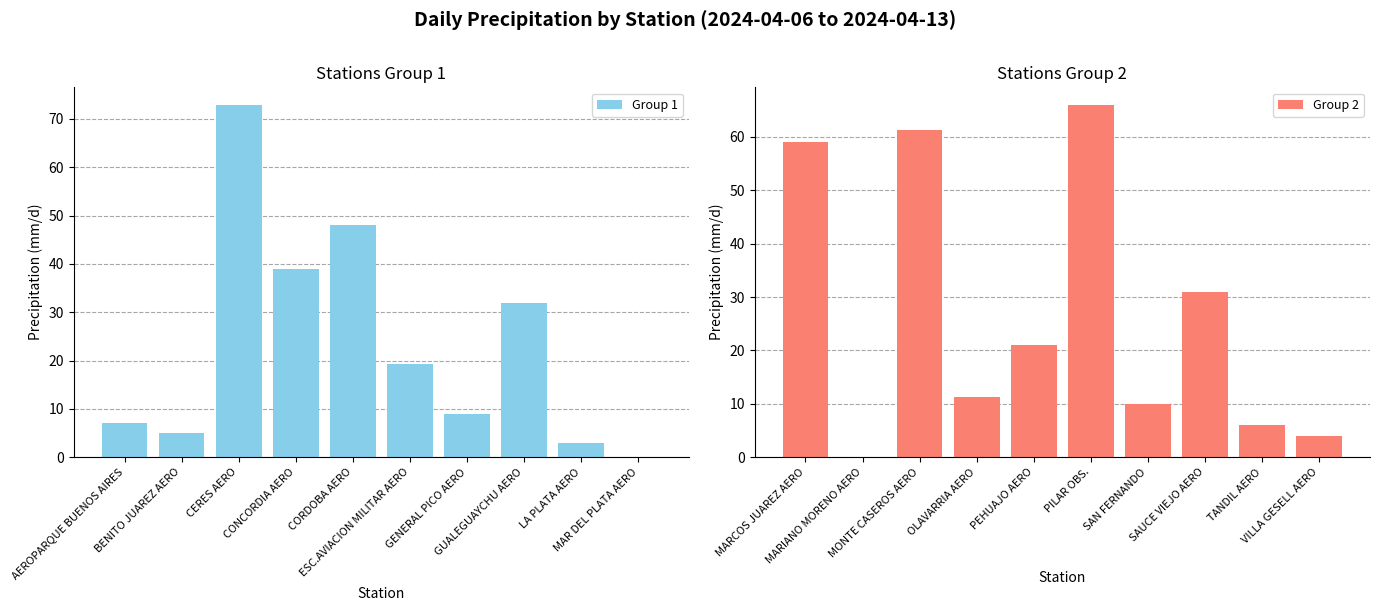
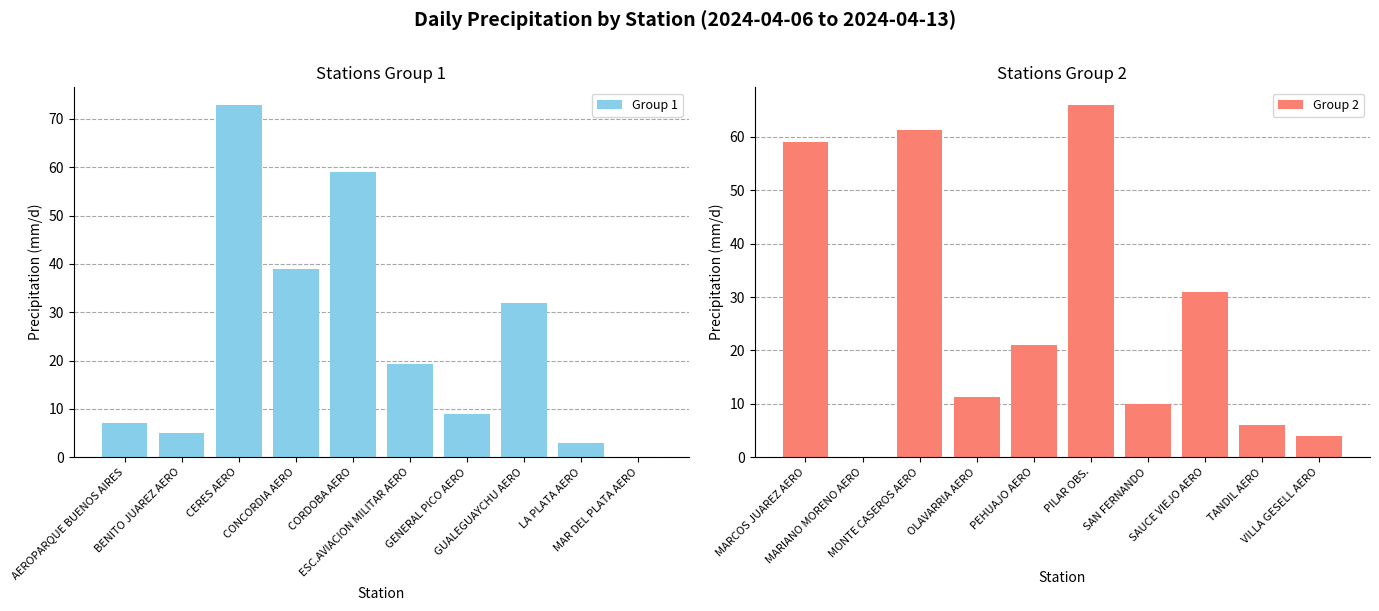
Stations Group 1, CORDOBA AERO: 48 -> 59
